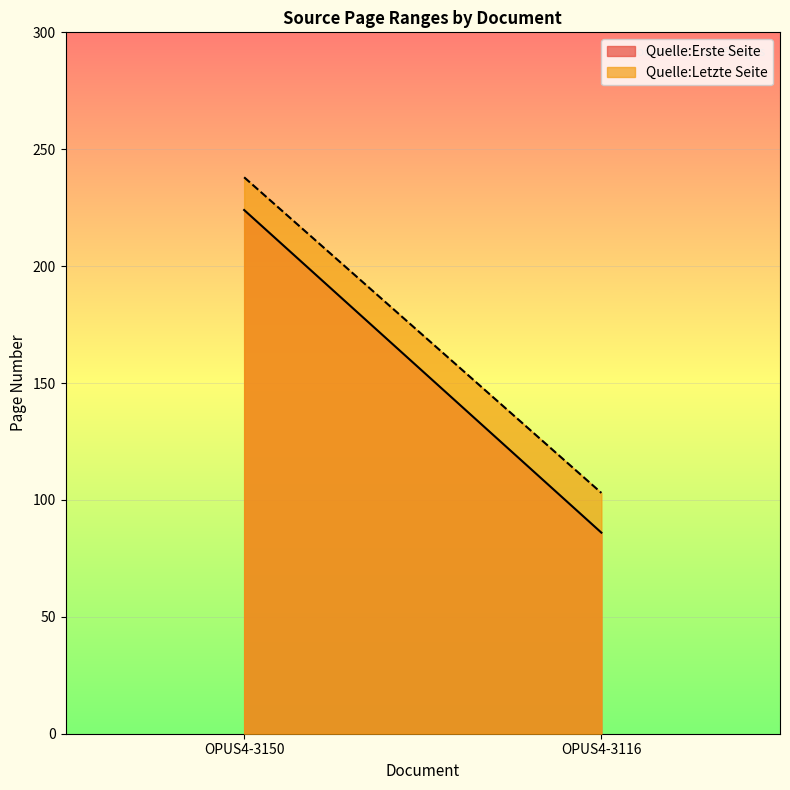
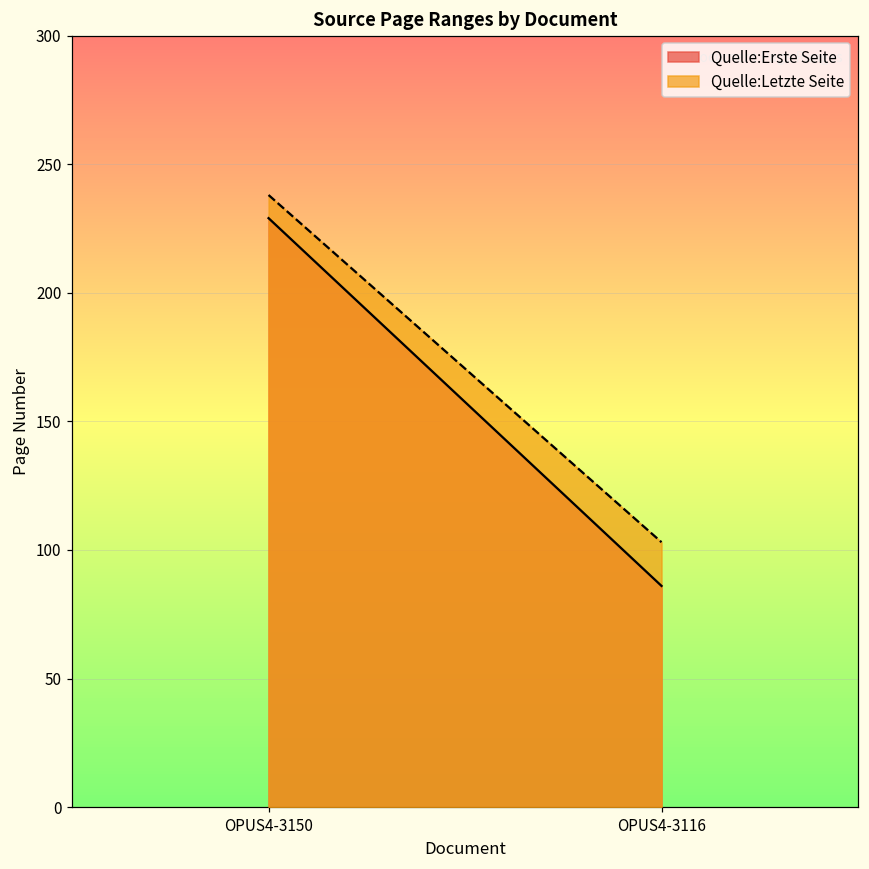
Quelle:Erste Seite, OPUS4-3150: 224 -> 229
